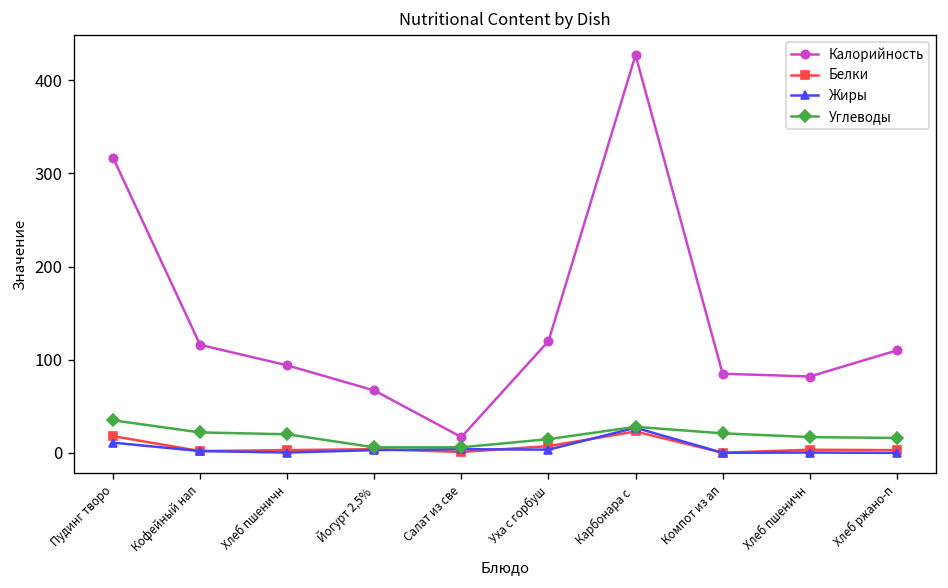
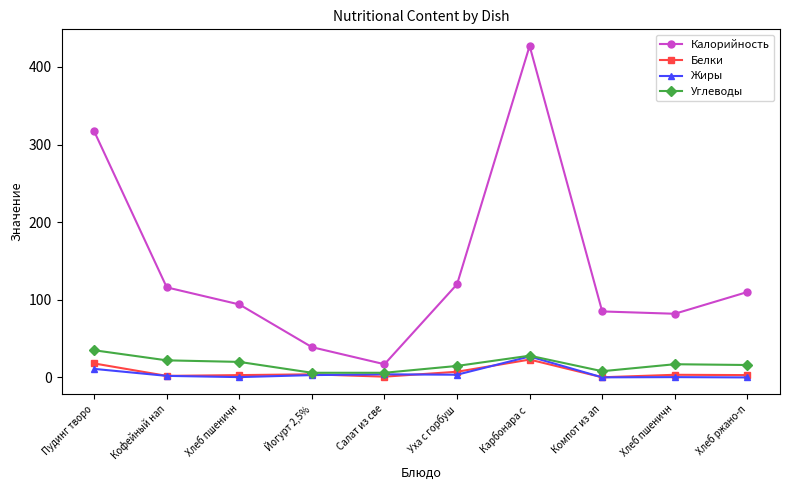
Калорийность, Йогурт 2,5%: 70 -> 40
Углеводы, Компот из ап: 20 -> 10
